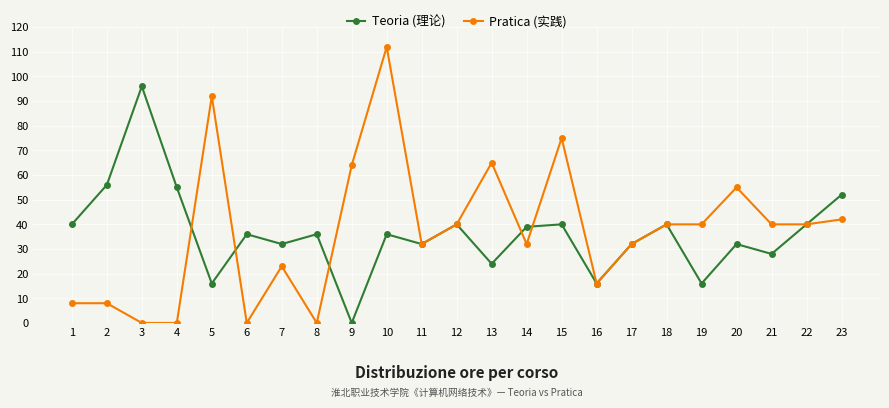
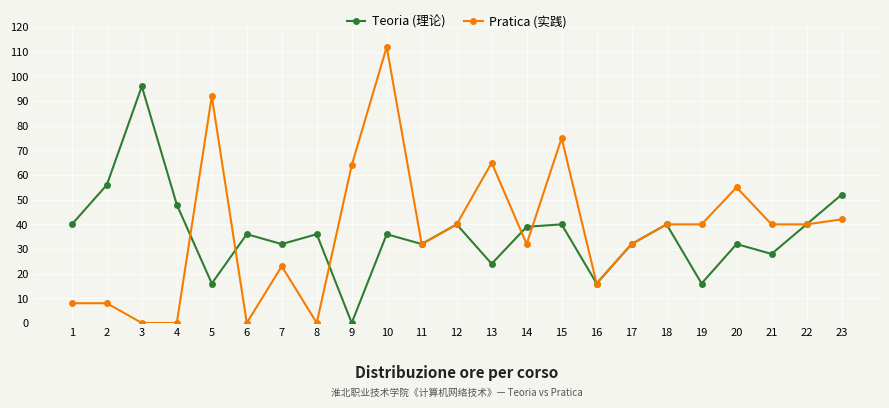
Teoria (理论), 4: 55 -> 48
